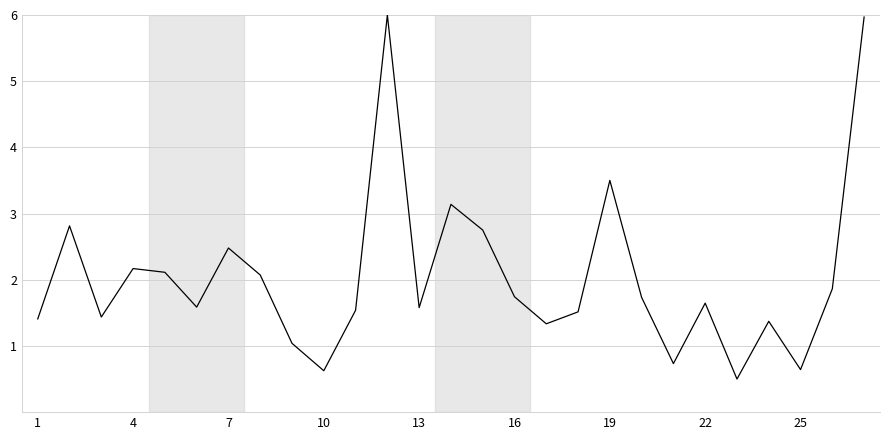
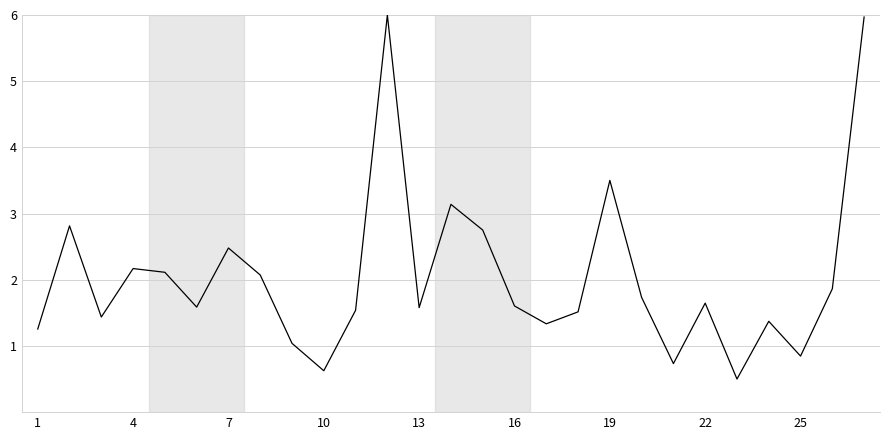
1: 1.4 -> 1.3
16: 1.7 -> 1.6
25: 0.6 -> 0.8
